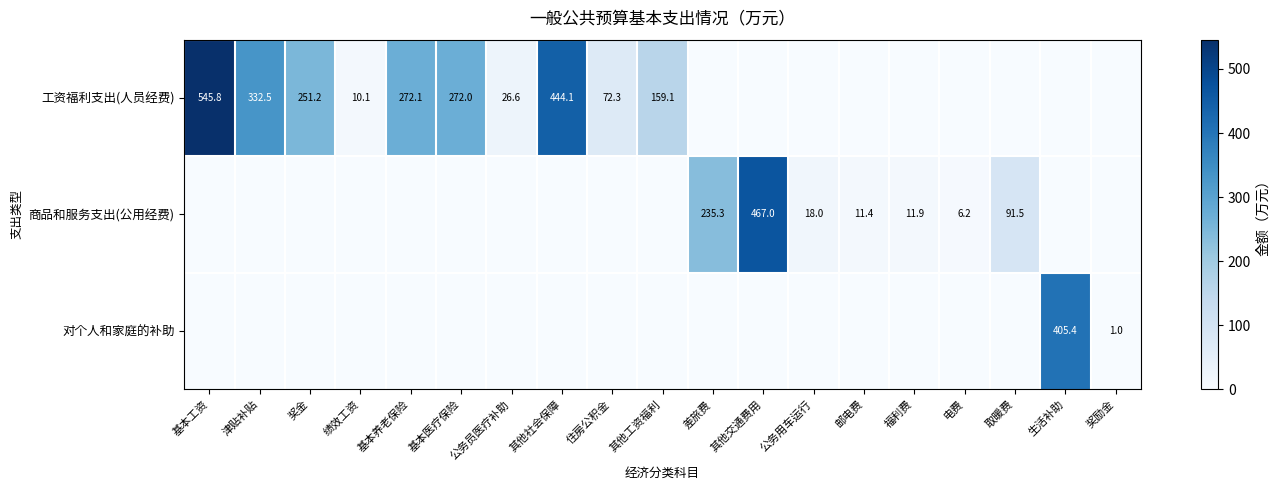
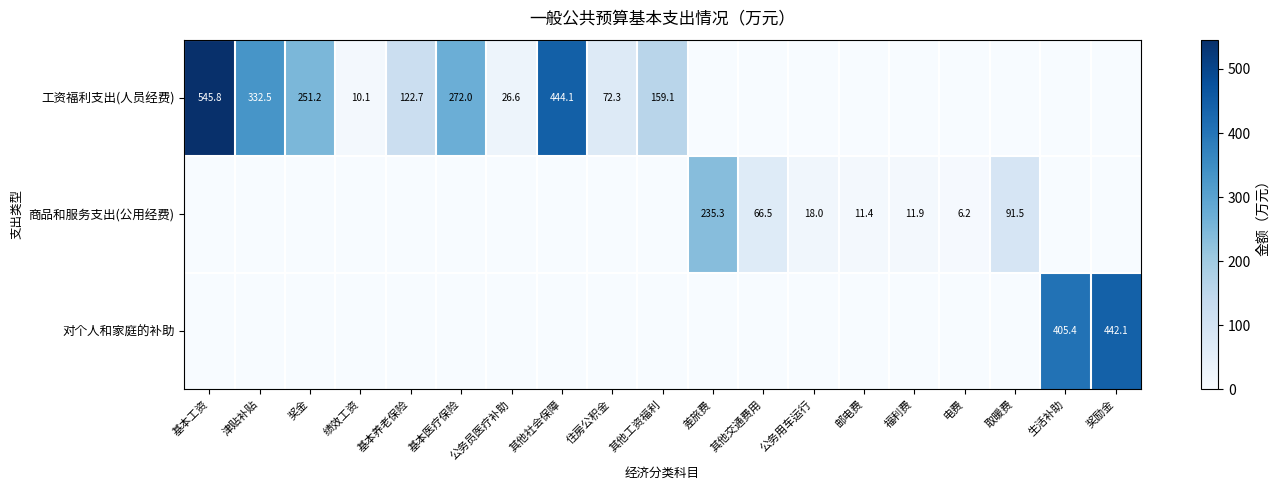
工资福利支出(人员经费), 基本养老保险: 272.1 -> 122.7
商品和服务支出(公用经费), 其他交通费用: 467.0 -> 66.5
对个人和家庭的补助, 奖励金: 1.0 -> 442.1
